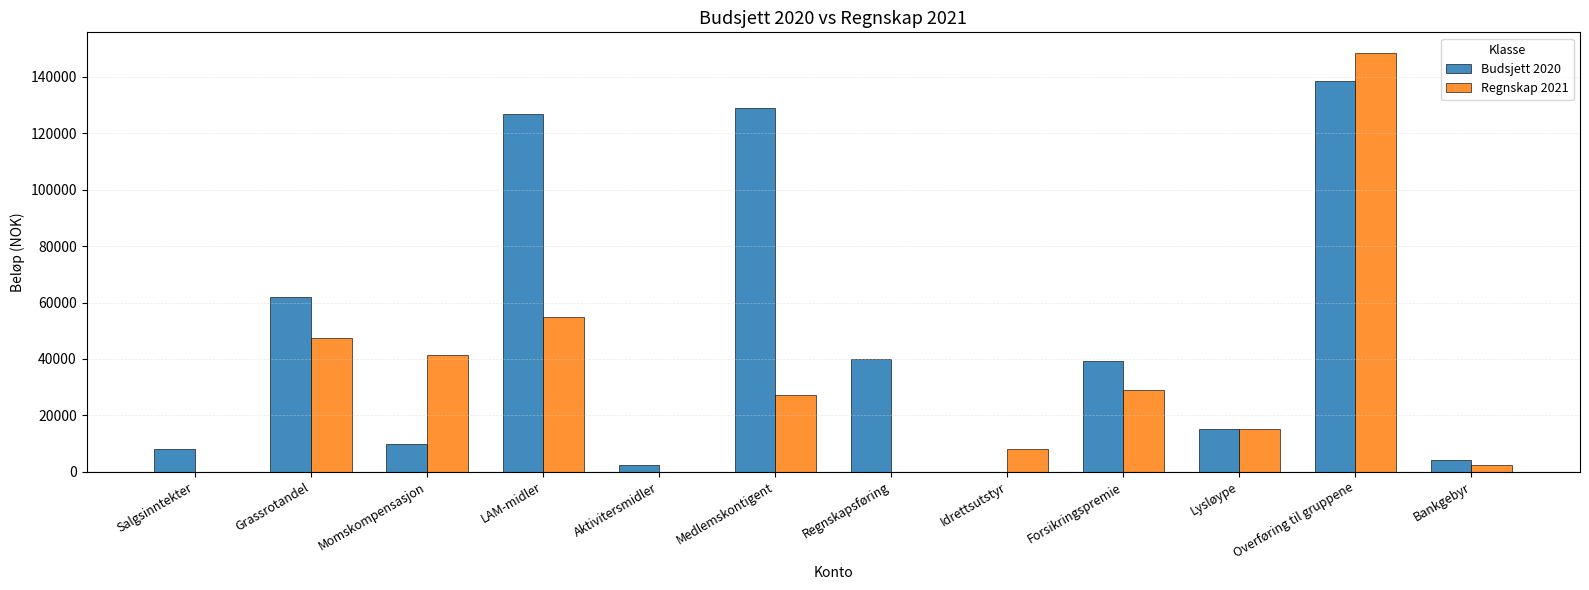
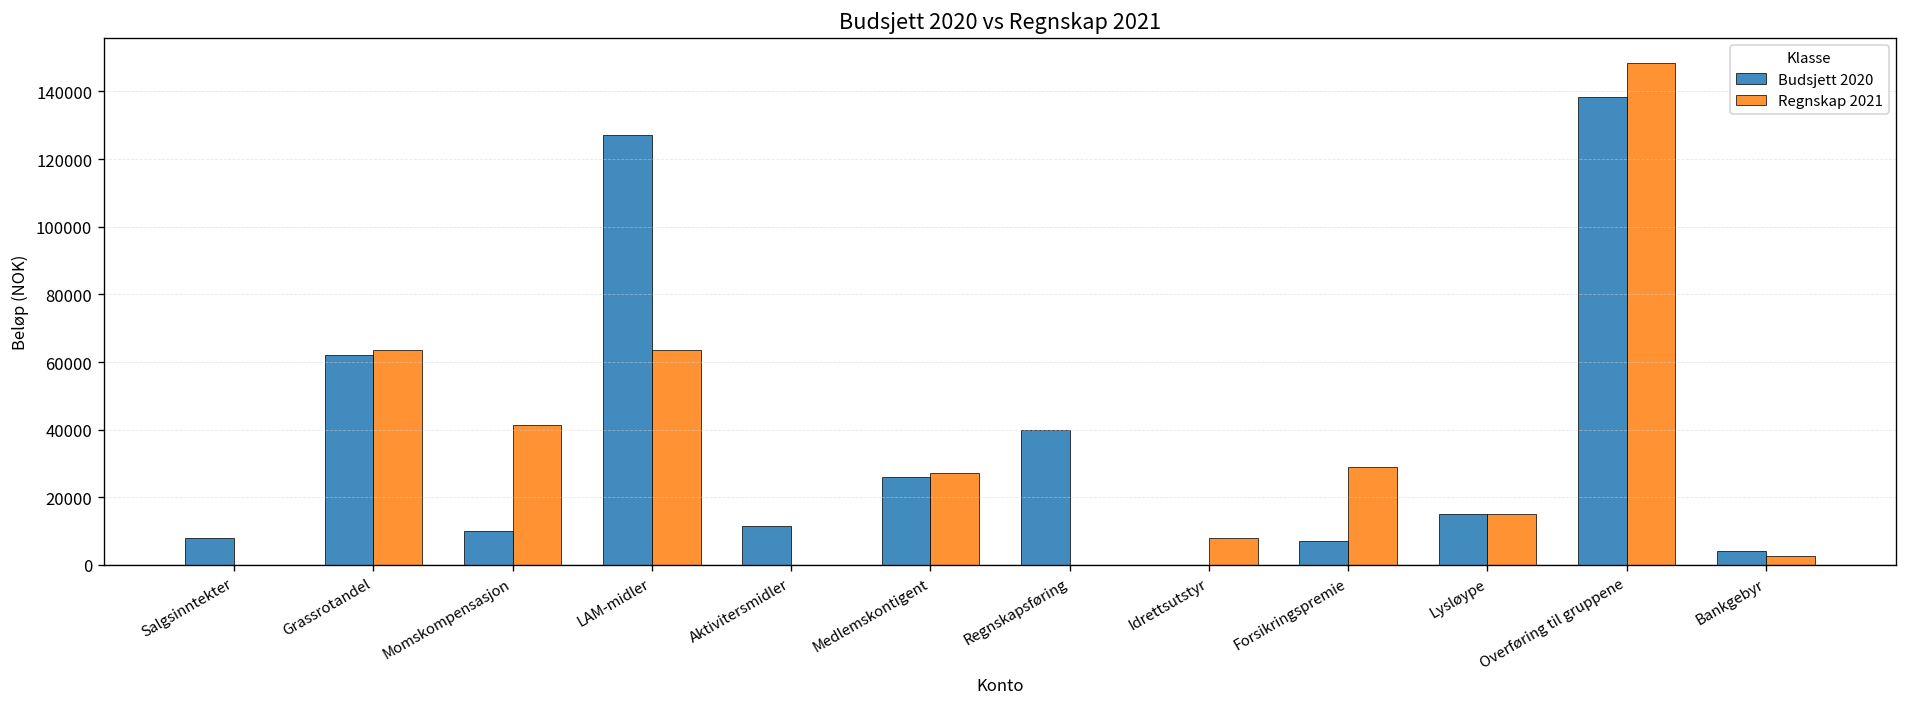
Regnskap 2021, Grassrotandel: 47000 -> 64000
Regnskap 2021, LAM-midler: 55000 -> 63000
Budsjett 2020, Aktivitersmidler: 3000 -> 11000
Budsjett 2020, Medlemskontigent: 129000 -> 26000
Budsjett 2020, Forsikringspremie: 39000 -> 7000
